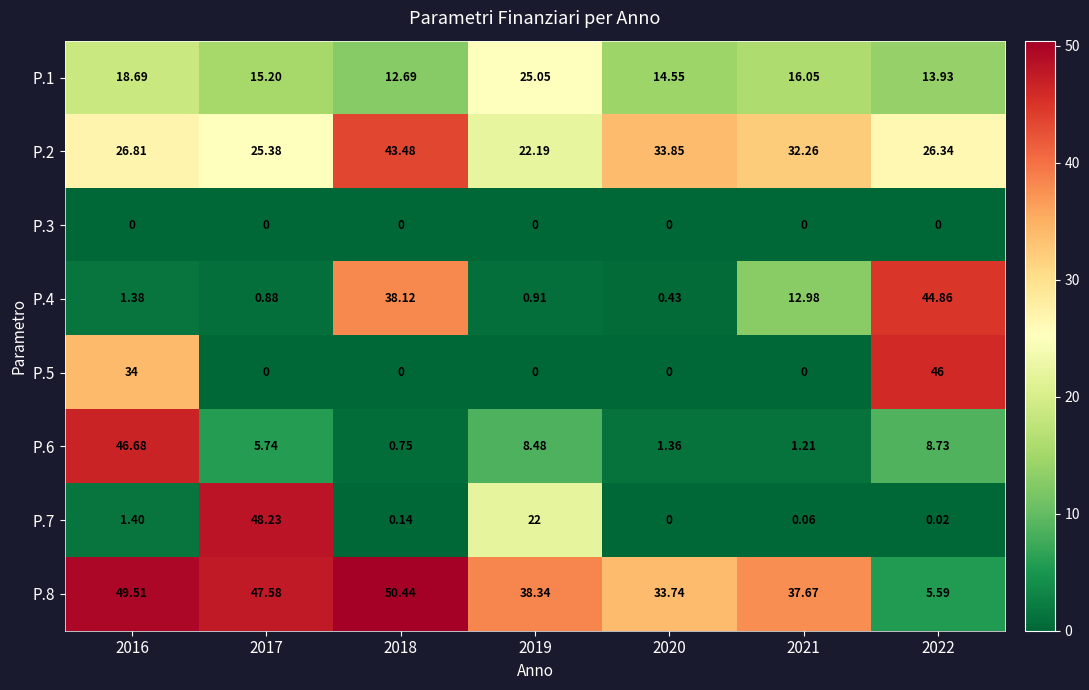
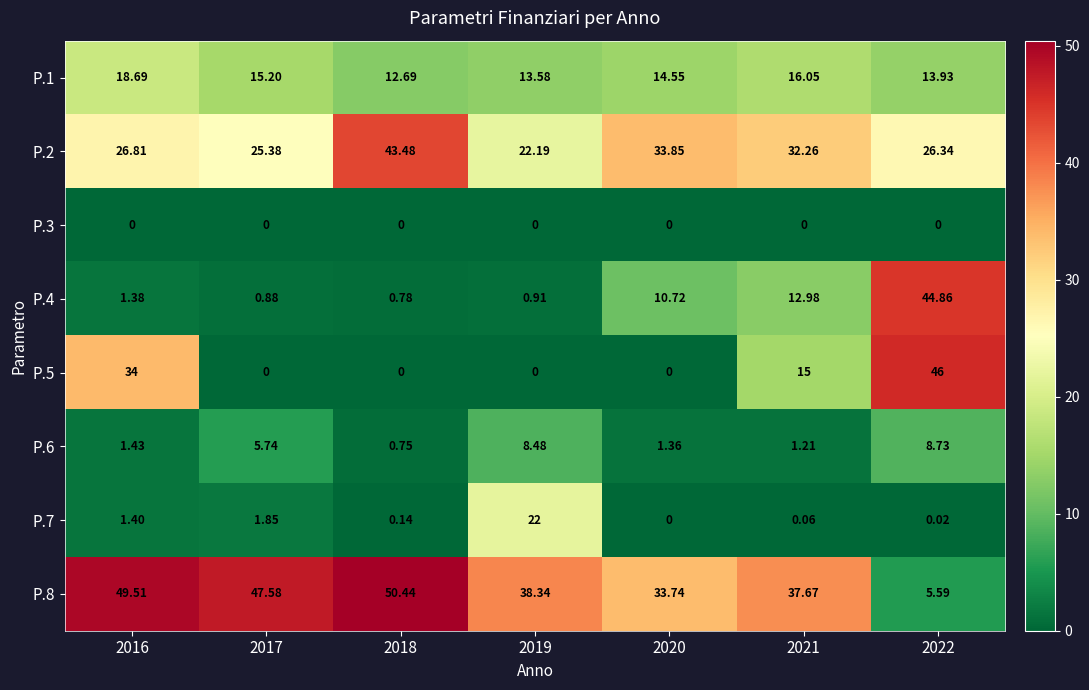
P.1, 2019: 25.05 -> 13.58
P.4, 2018: 38.12 -> 0.78
P.4, 2020: 0.43 -> 10.72
P.5, 2021: 0 -> 15
P.6, 2016: 46.68 -> 1.43
P.7, 2017: 48.23 -> 1.85
